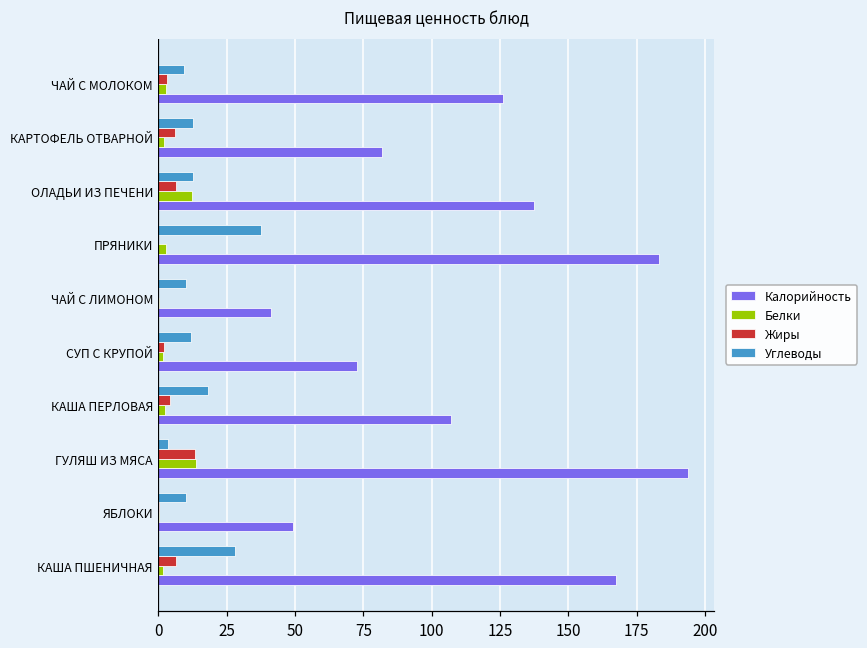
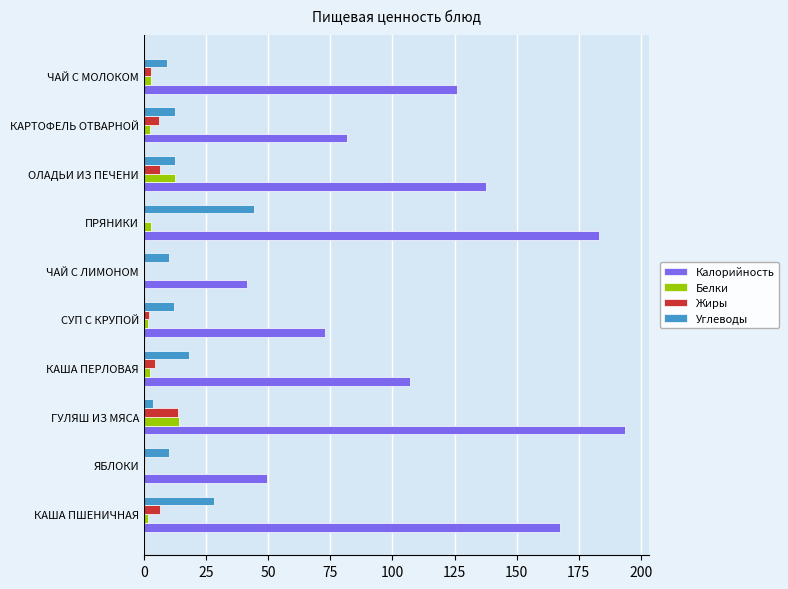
Углеводы, ПРЯНИКИ: 38 -> 44
